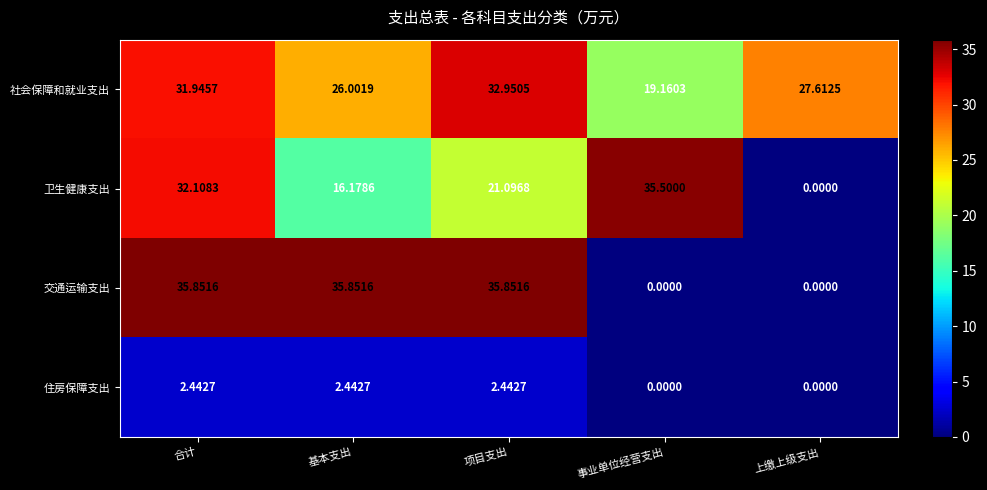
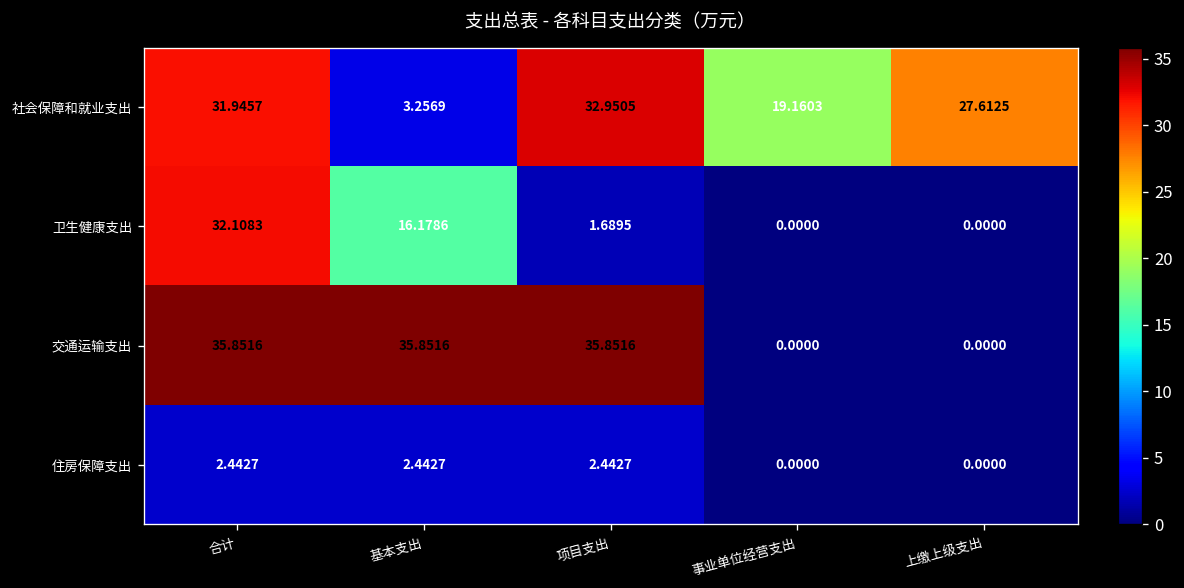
社会保障和就业支出, 基本支出: 26.0019 -> 3.2569
卫生健康支出, 项目支出: 21.0968 -> 1.6895
卫生健康支出, 事业单位经营支出: 35.5000 -> 0.0000
